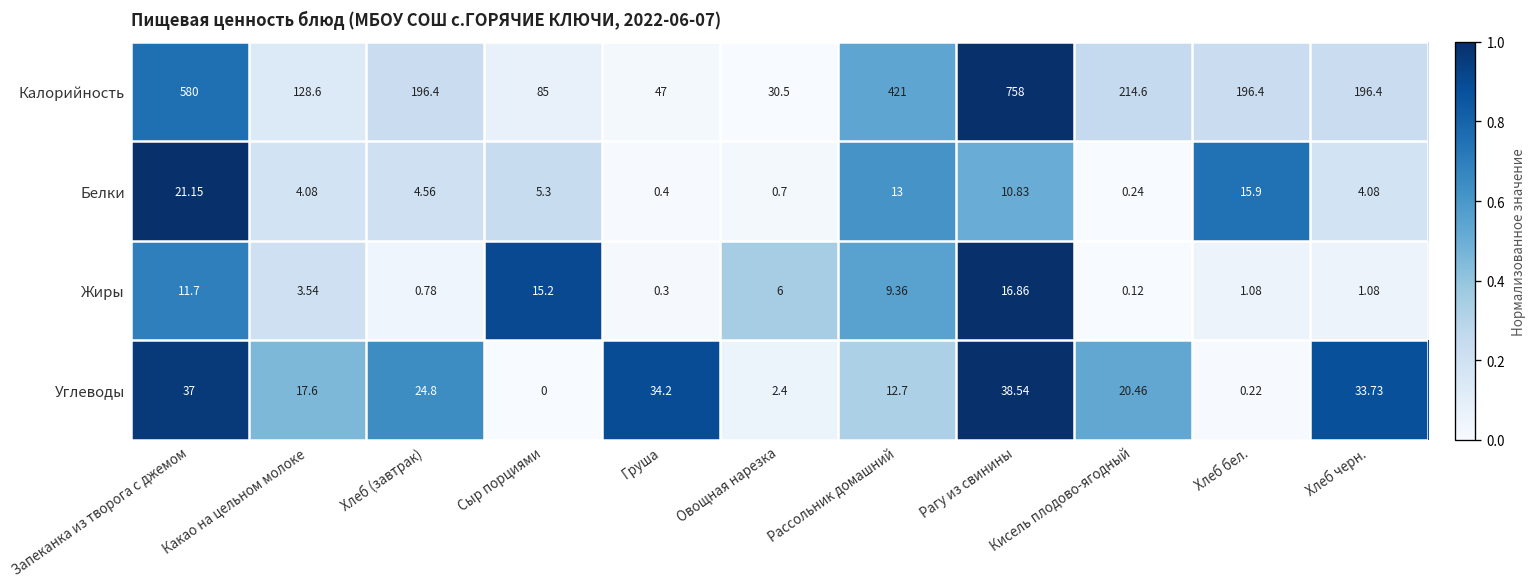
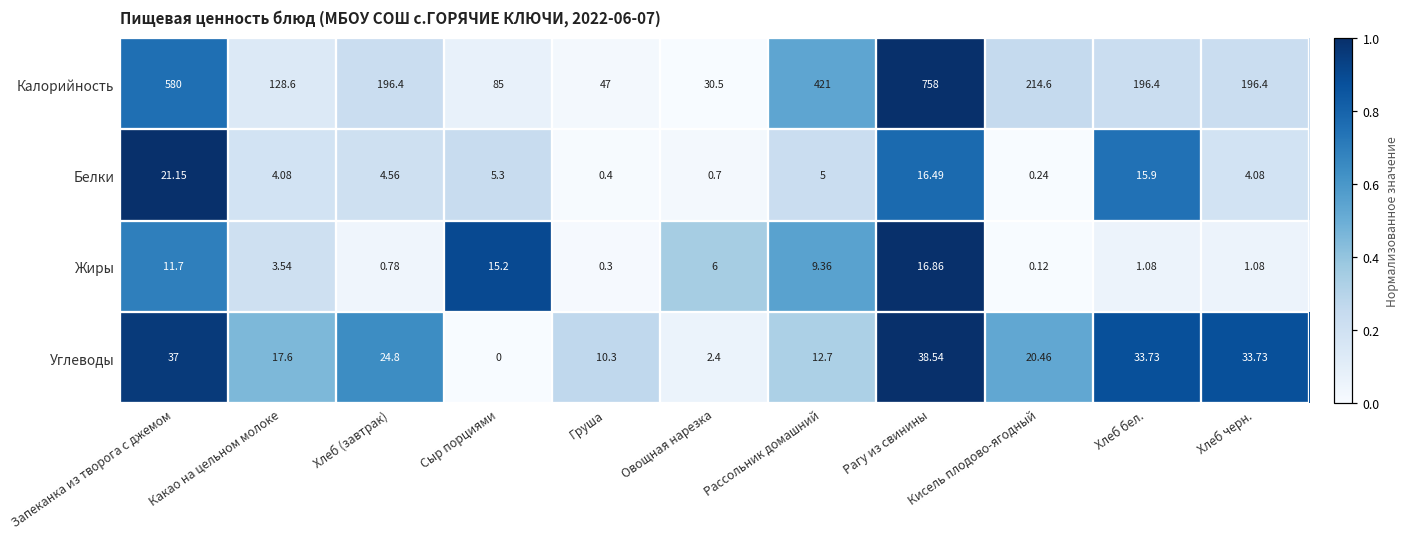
Белки, Рассольник домашний: 13 -> 5
Белки, Рагу из свинины: 10.83 -> 16.49
Углеводы, Груша: 34.2 -> 10.3
Углеводы, Хлеб бел.: 0.22 -> 33.73
